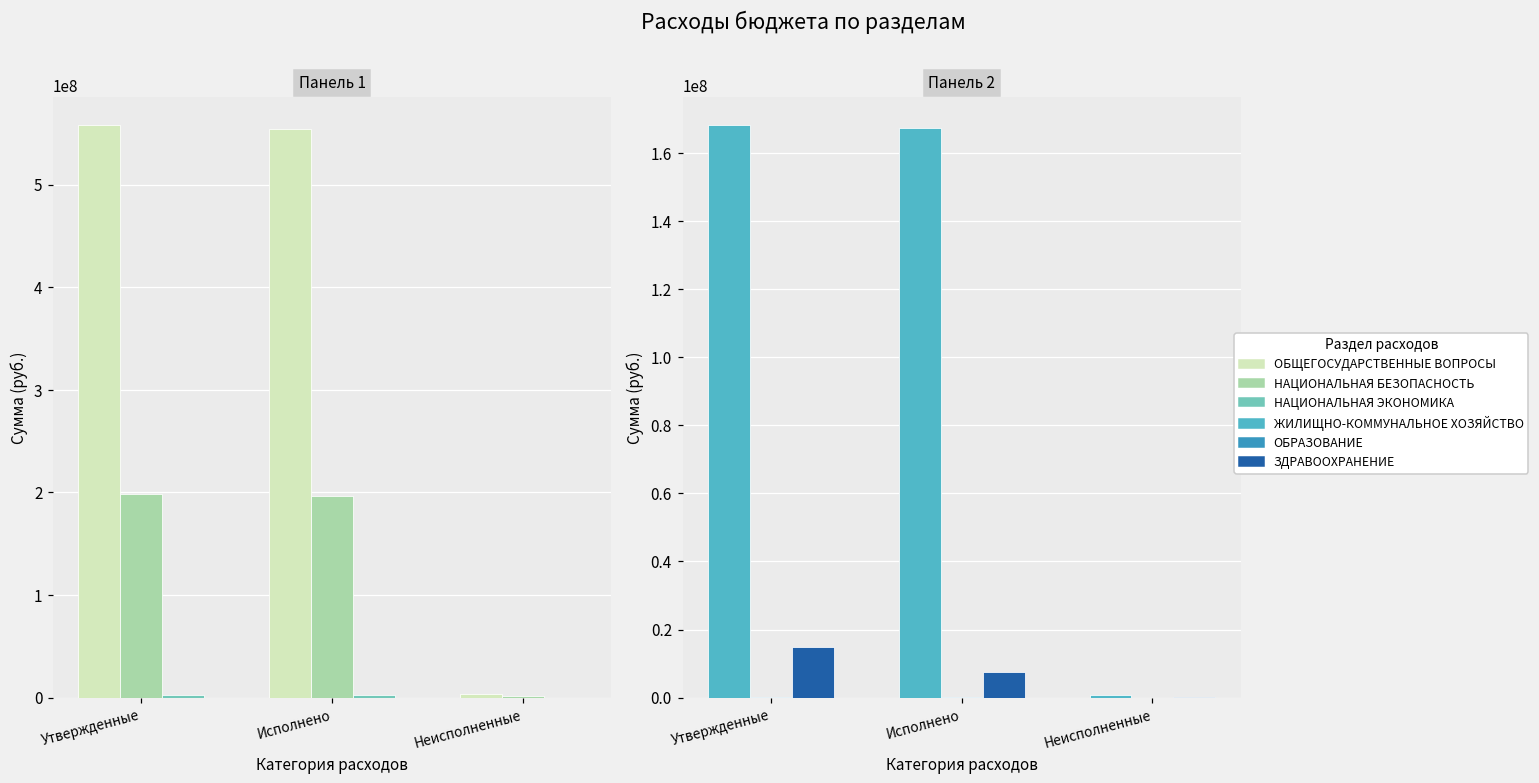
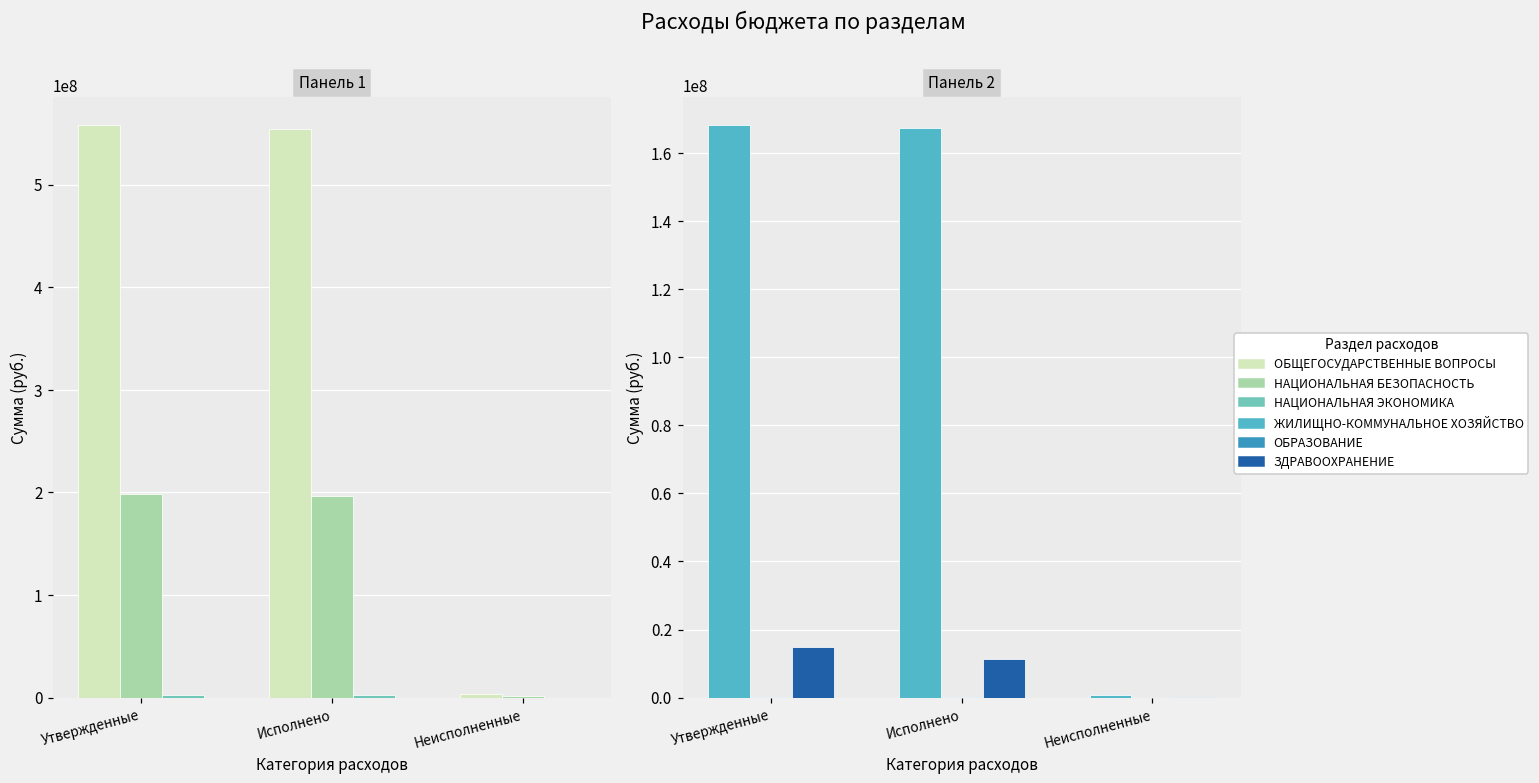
Панель 2, ЗДРАВООХРАНЕНИЕ, Исполнено: 8000000 -> 11000000
